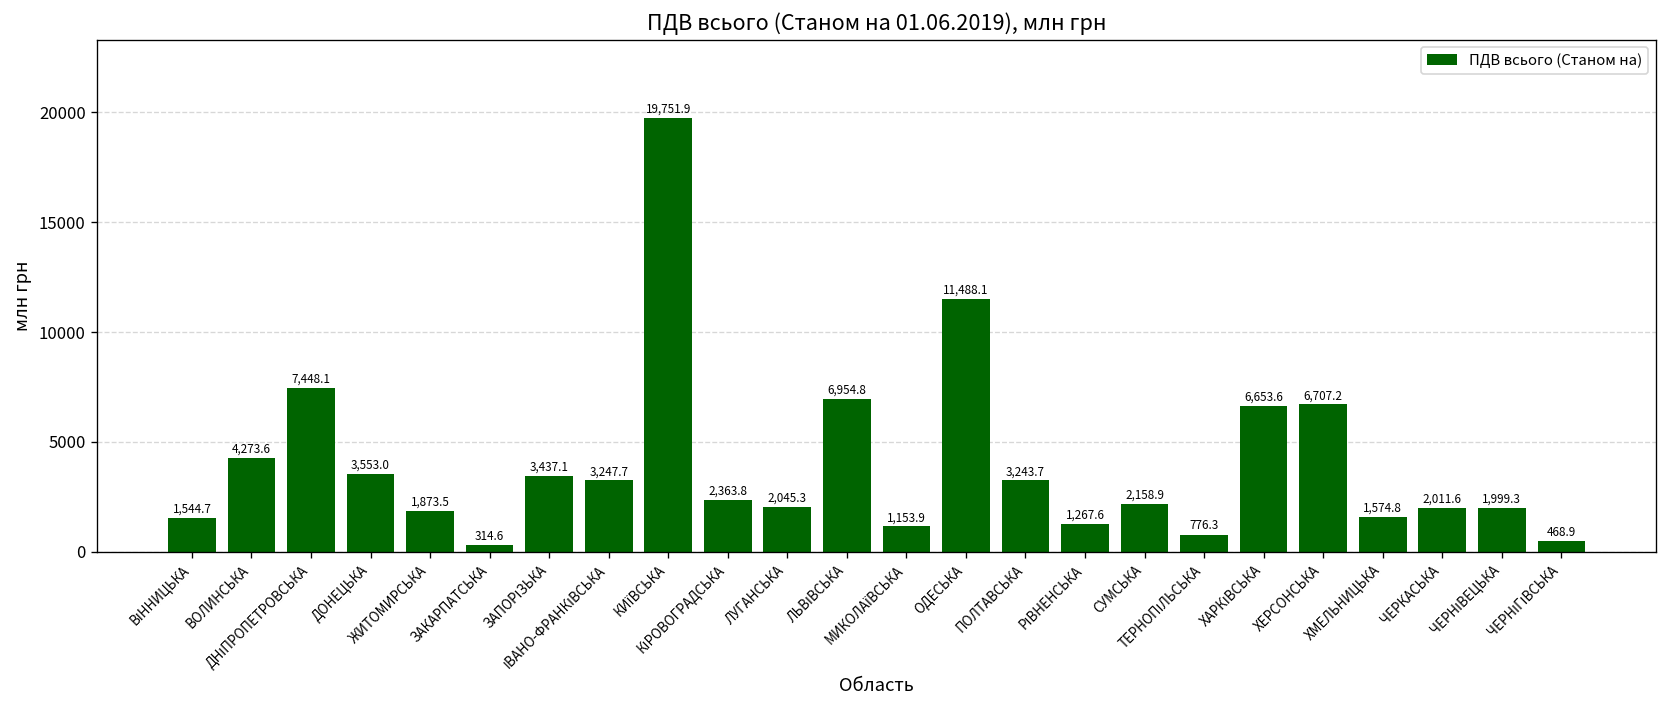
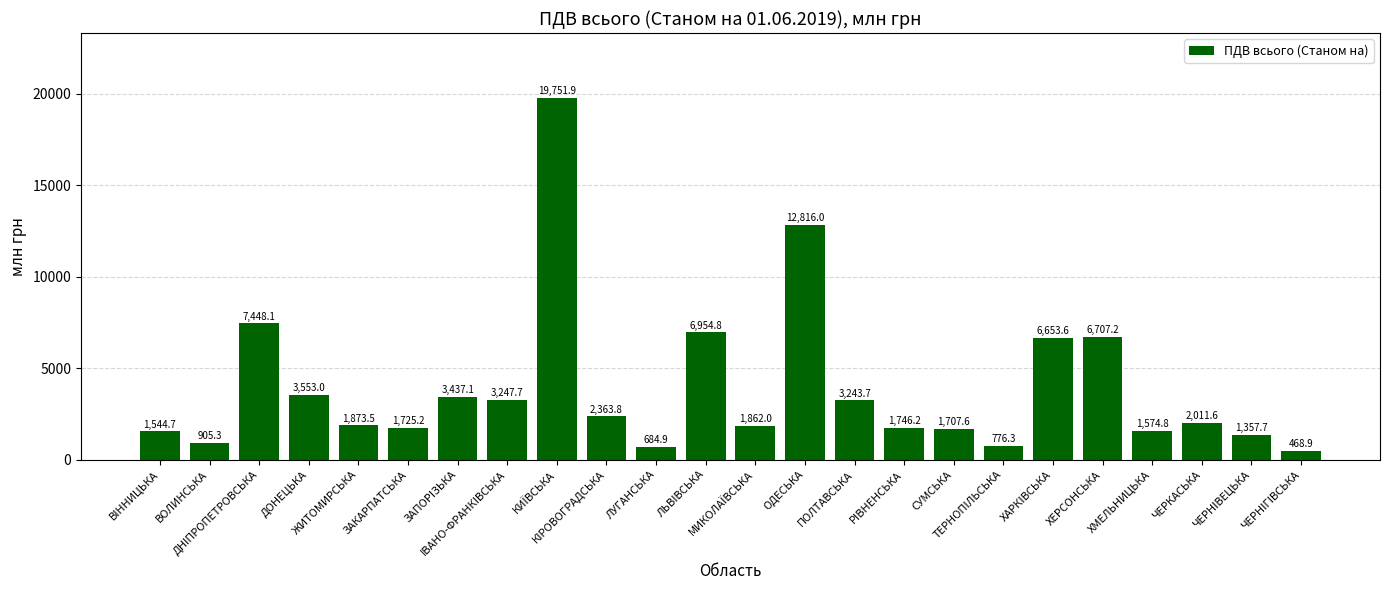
ВОЛИНСЬКА: 4,273.6 -> 905.3
ЗАКАРПАТСЬКА: 314.6 -> 1,725.2
ЛУГАНСЬКА: 2,045.3 -> 684.9
МИКОЛАЇВСЬКА: 1,153.9 -> 1,862.0
ОДЕСЬКА: 11,488.1 -> 12,816.0
РІВНЕНСЬКА: 1,267.6 -> 1,746.2
СУМСЬКА: 2,158.9 -> 1,707.6
ЧЕРНІВЕЦЬКА: 1,999.3 -> 1,357.7
